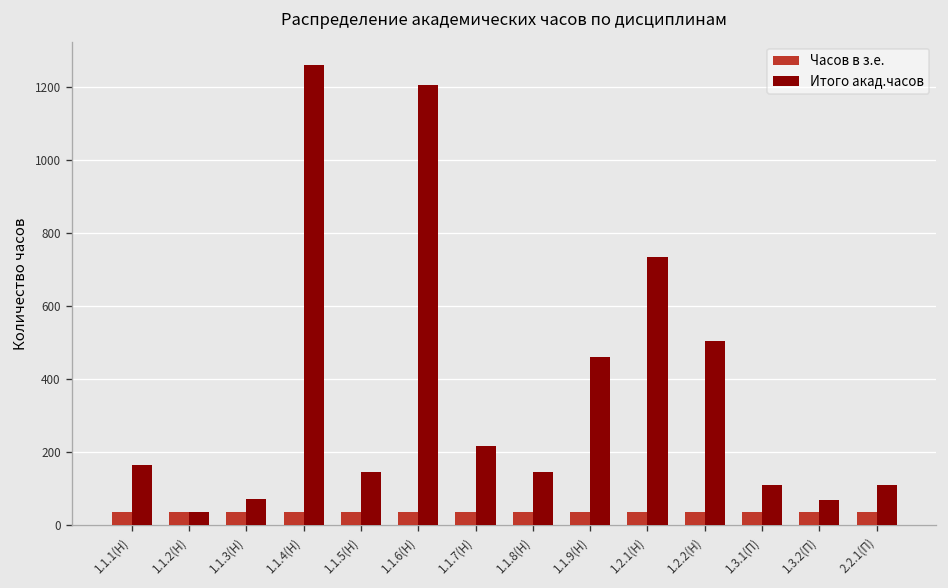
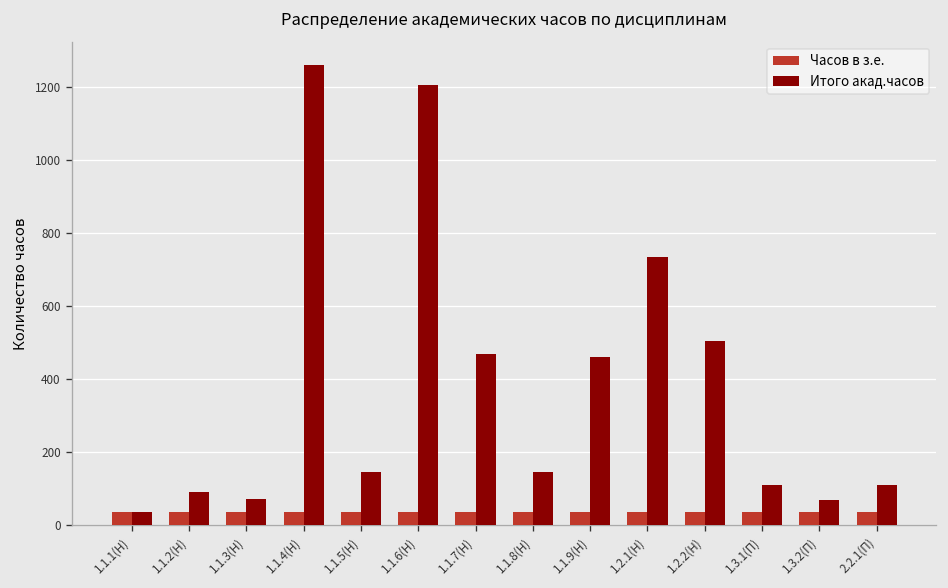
Итого акад.часов, 1.1.1(Н): 160 -> 40
Итого акад.часов, 1.1.2(Н): 40 -> 90
Итого акад.часов, 1.1.7(Н): 220 -> 470
